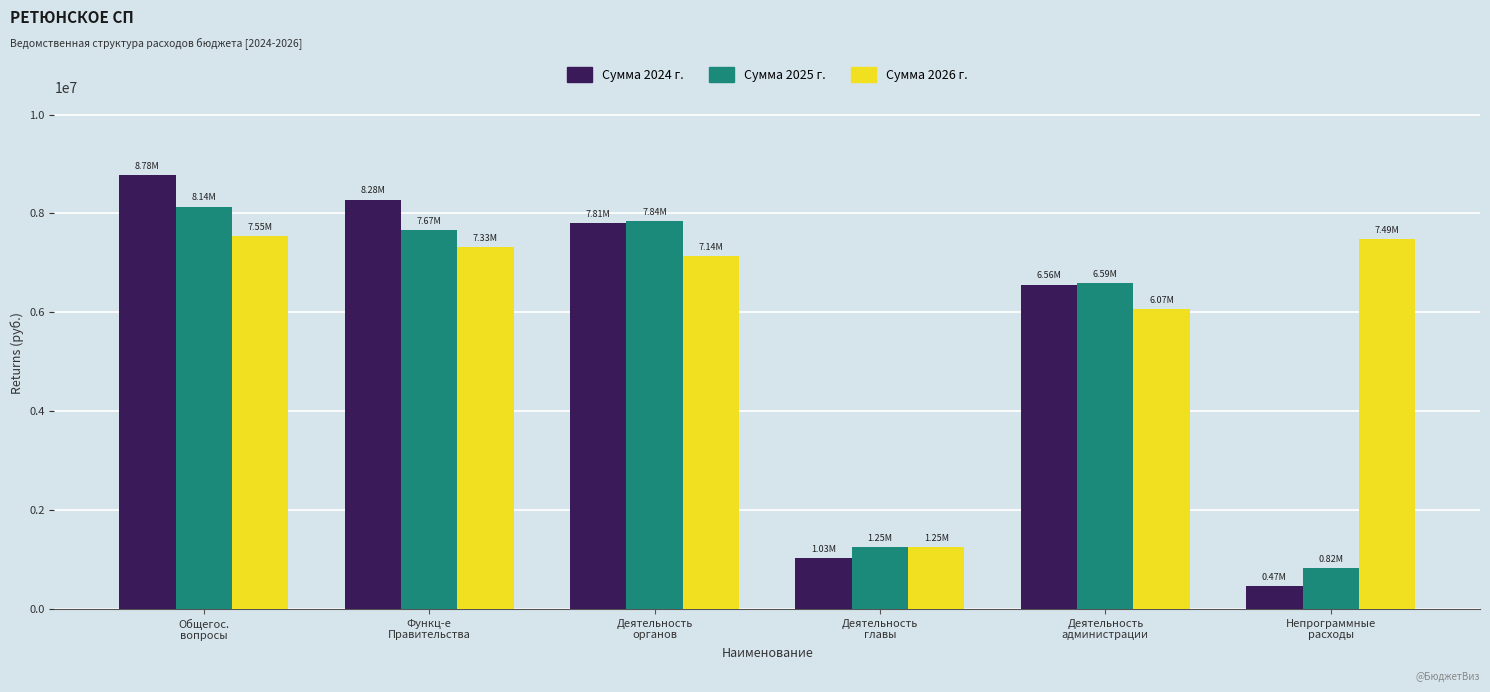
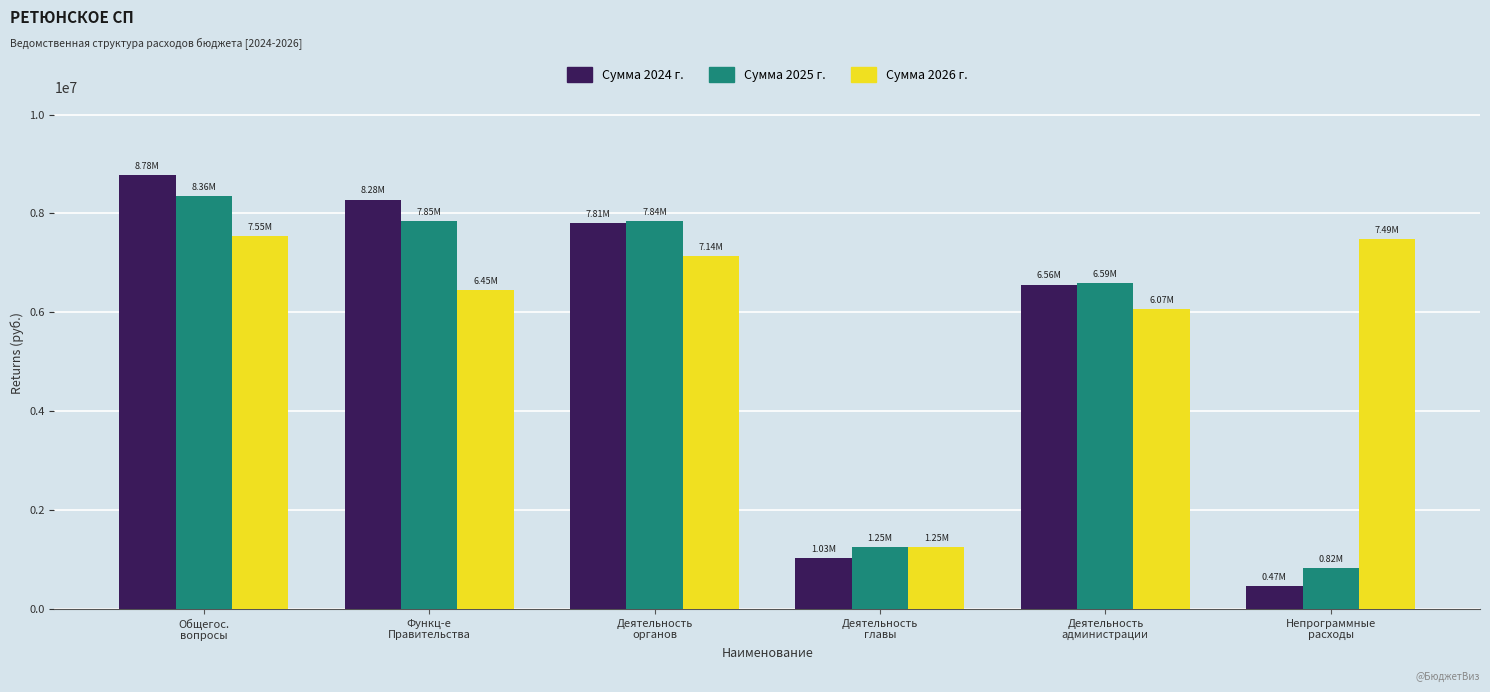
Сумма 2025 г., Общегос. вопросы: 8.14M -> 8.36M
Сумма 2025 г., Функц-е Правительства: 7.67M -> 7.85M
Сумма 2026 г., Функц-е Правительства: 7.33M -> 6.45M
